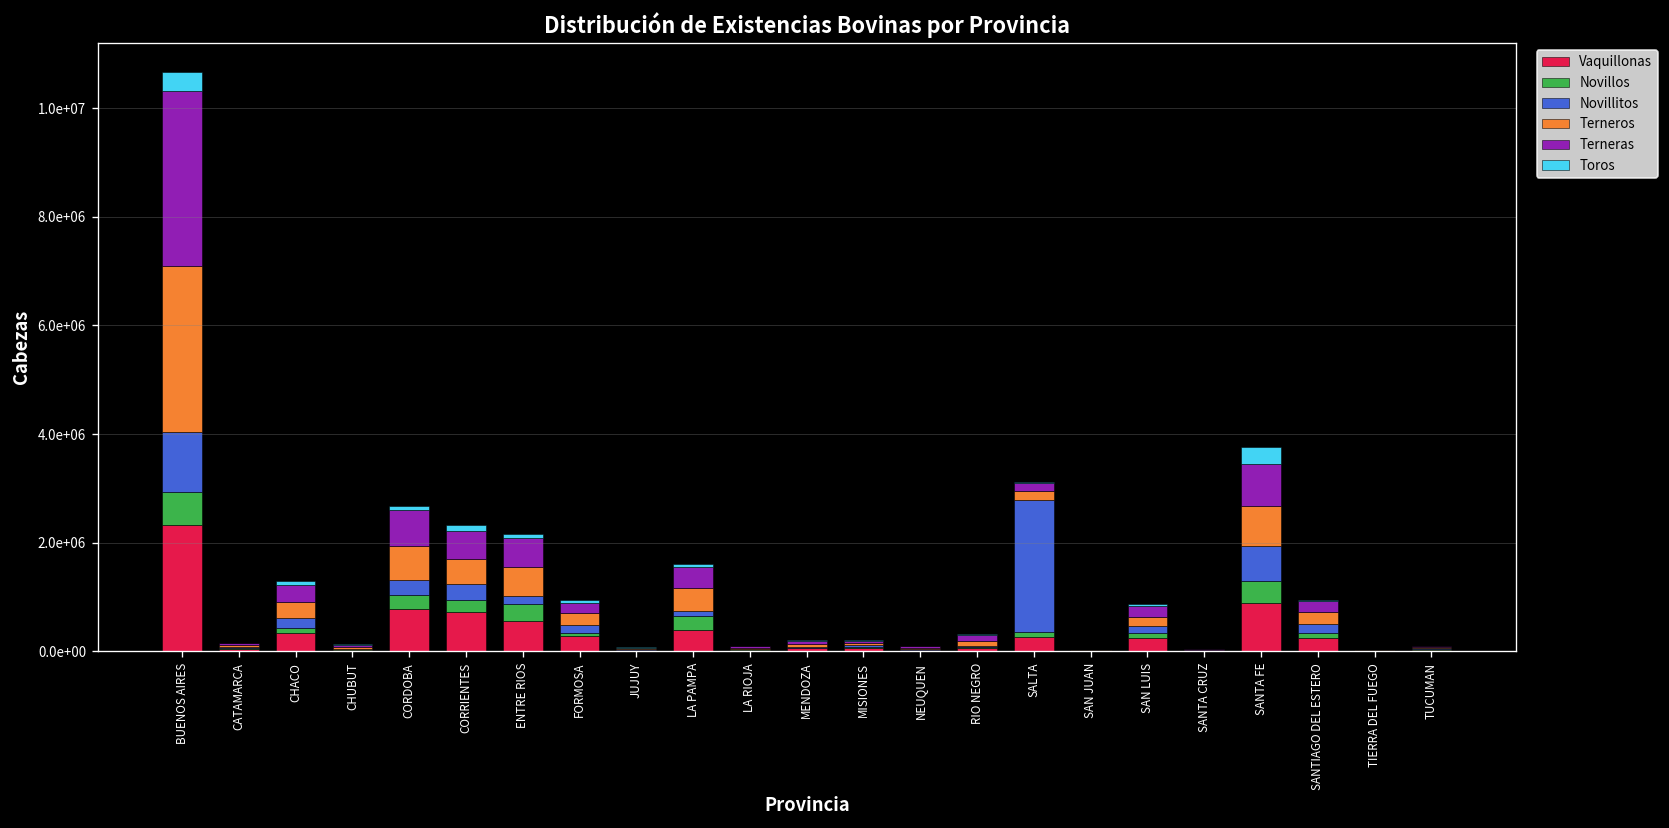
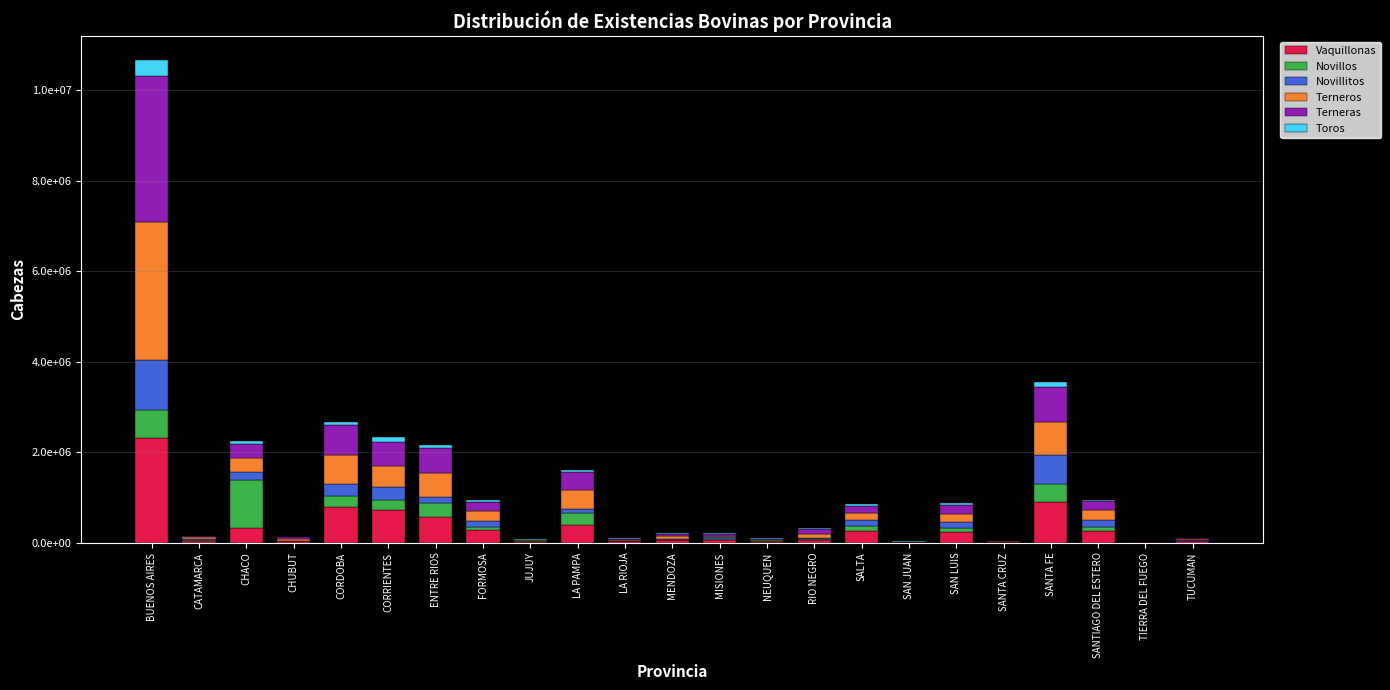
Novillos, CHACO: 100000 -> 1100000
Novillitos, SALTA: 2400000 -> 100000
Toros, SANTA FE: 300000 -> 100000
